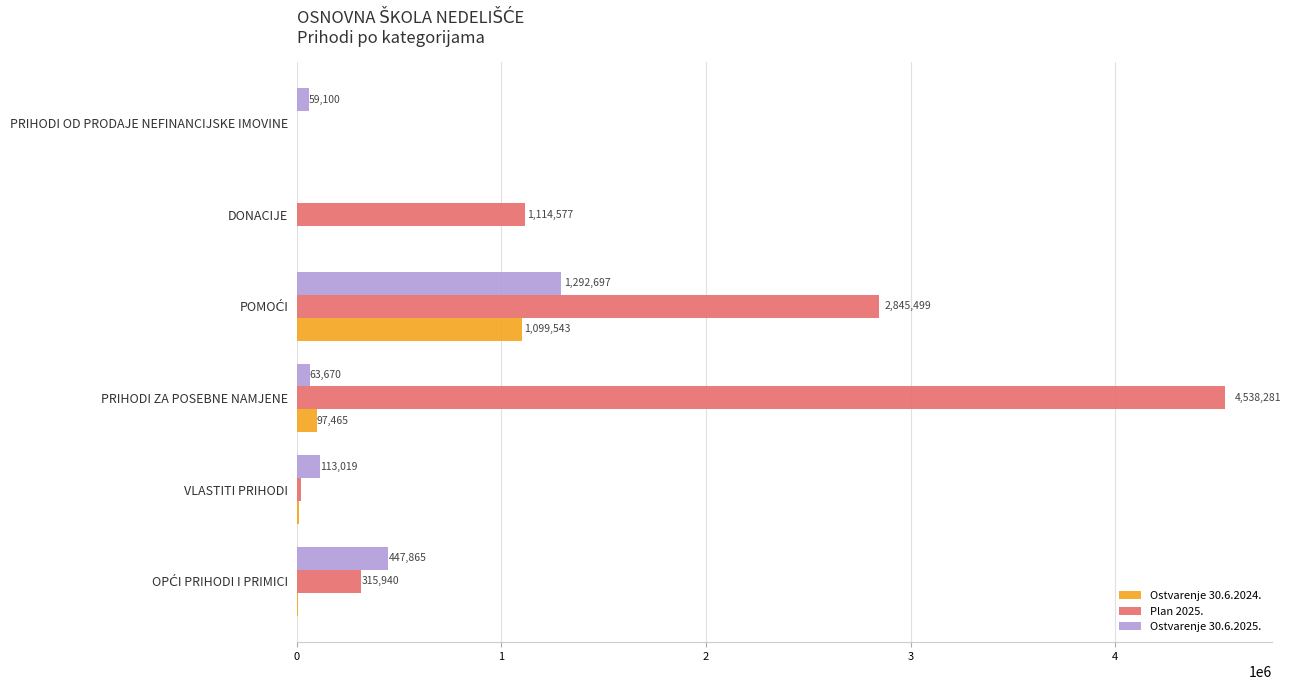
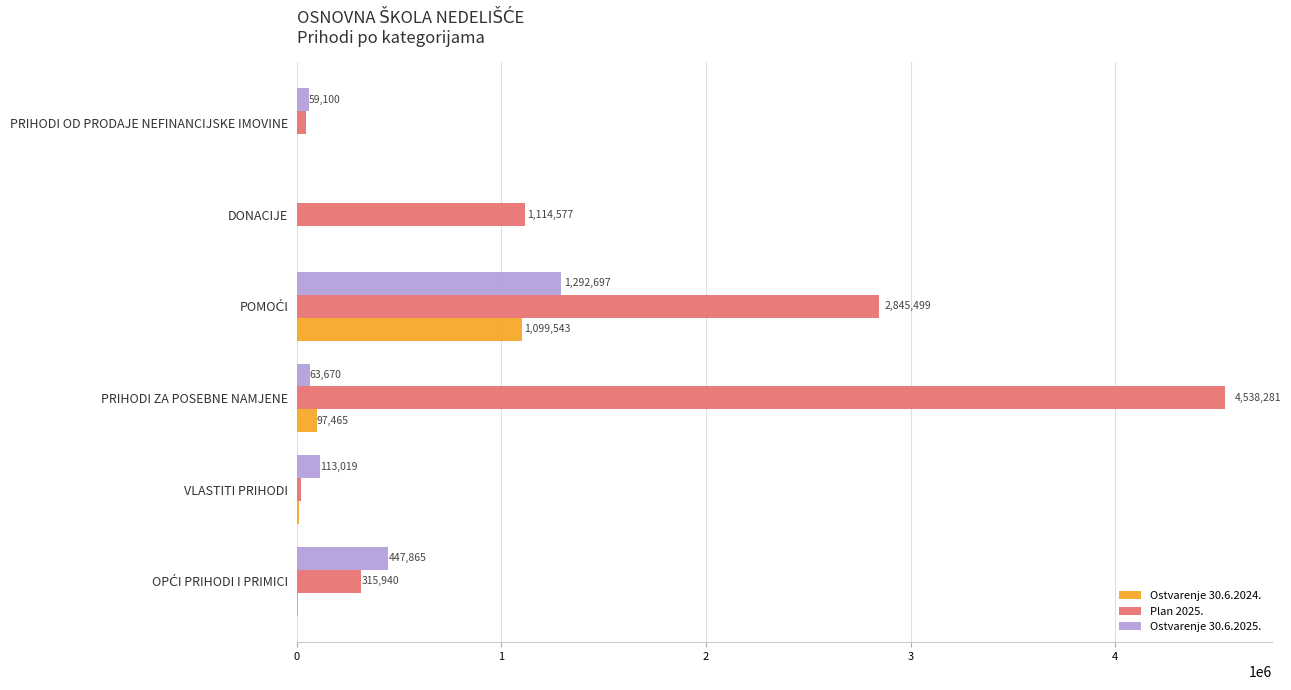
Plan 2025., PRIHODI OD PRODAJE NEFINANCIJSKE IMOVINE: 0 -> 50000
